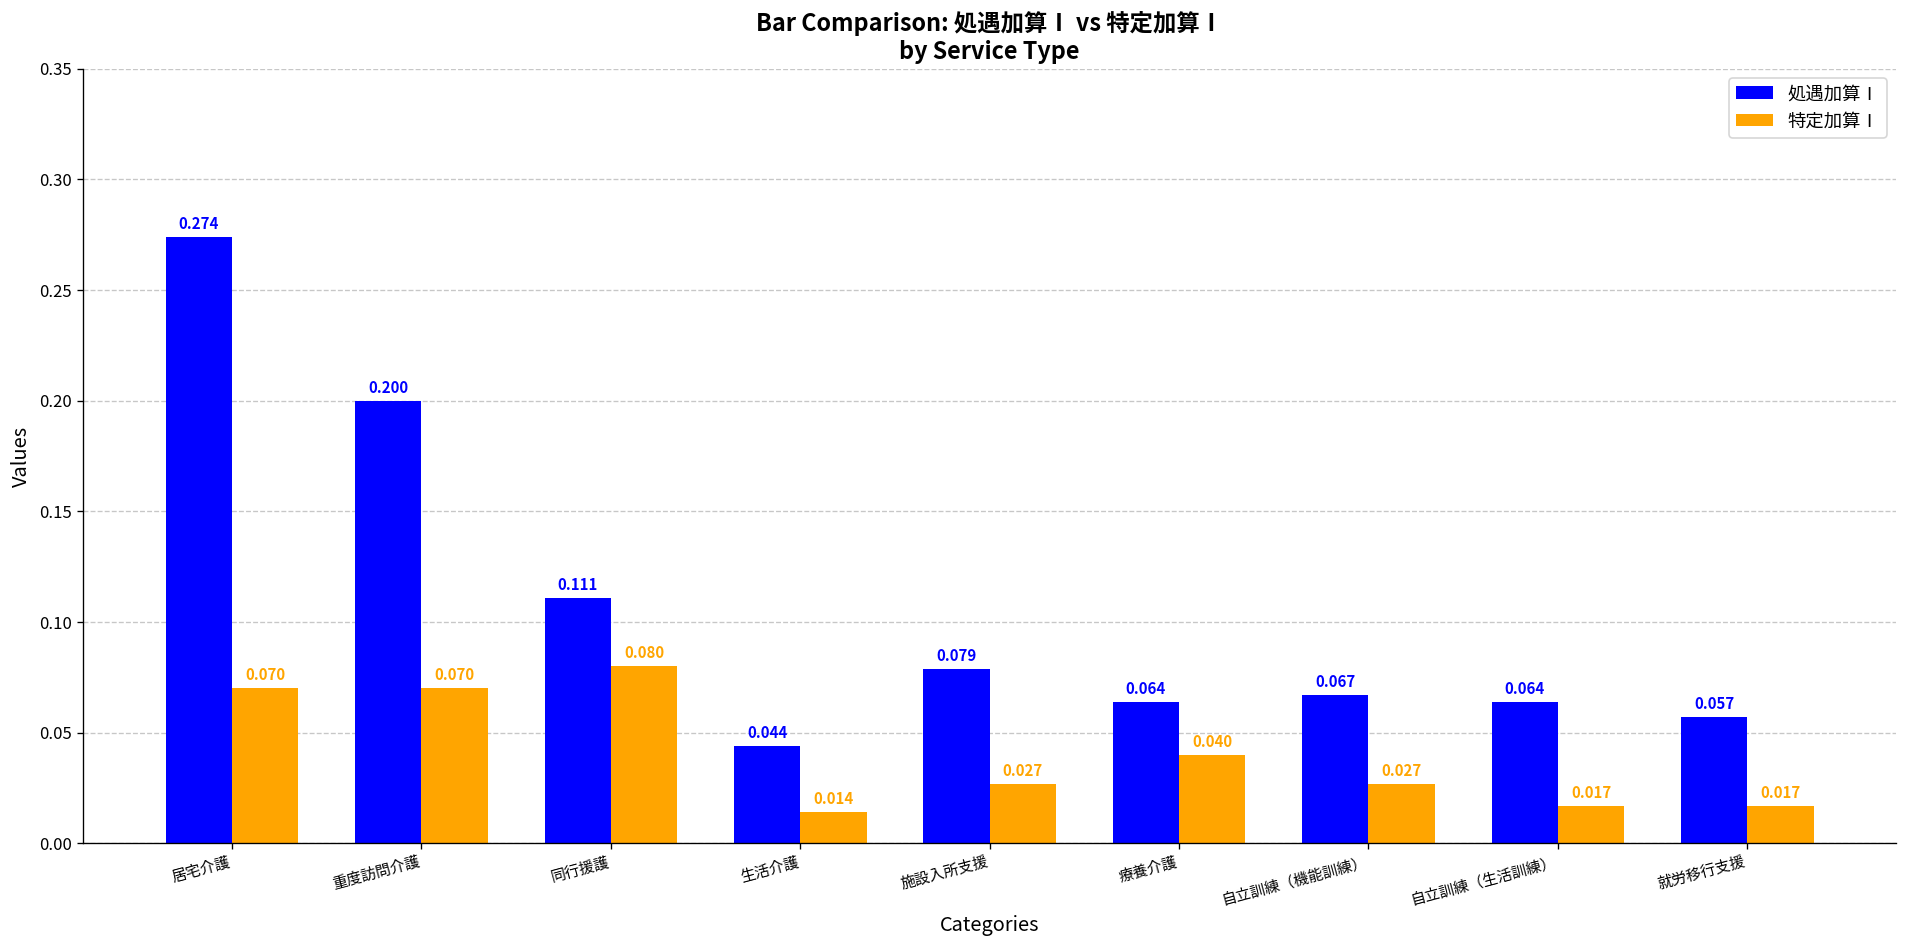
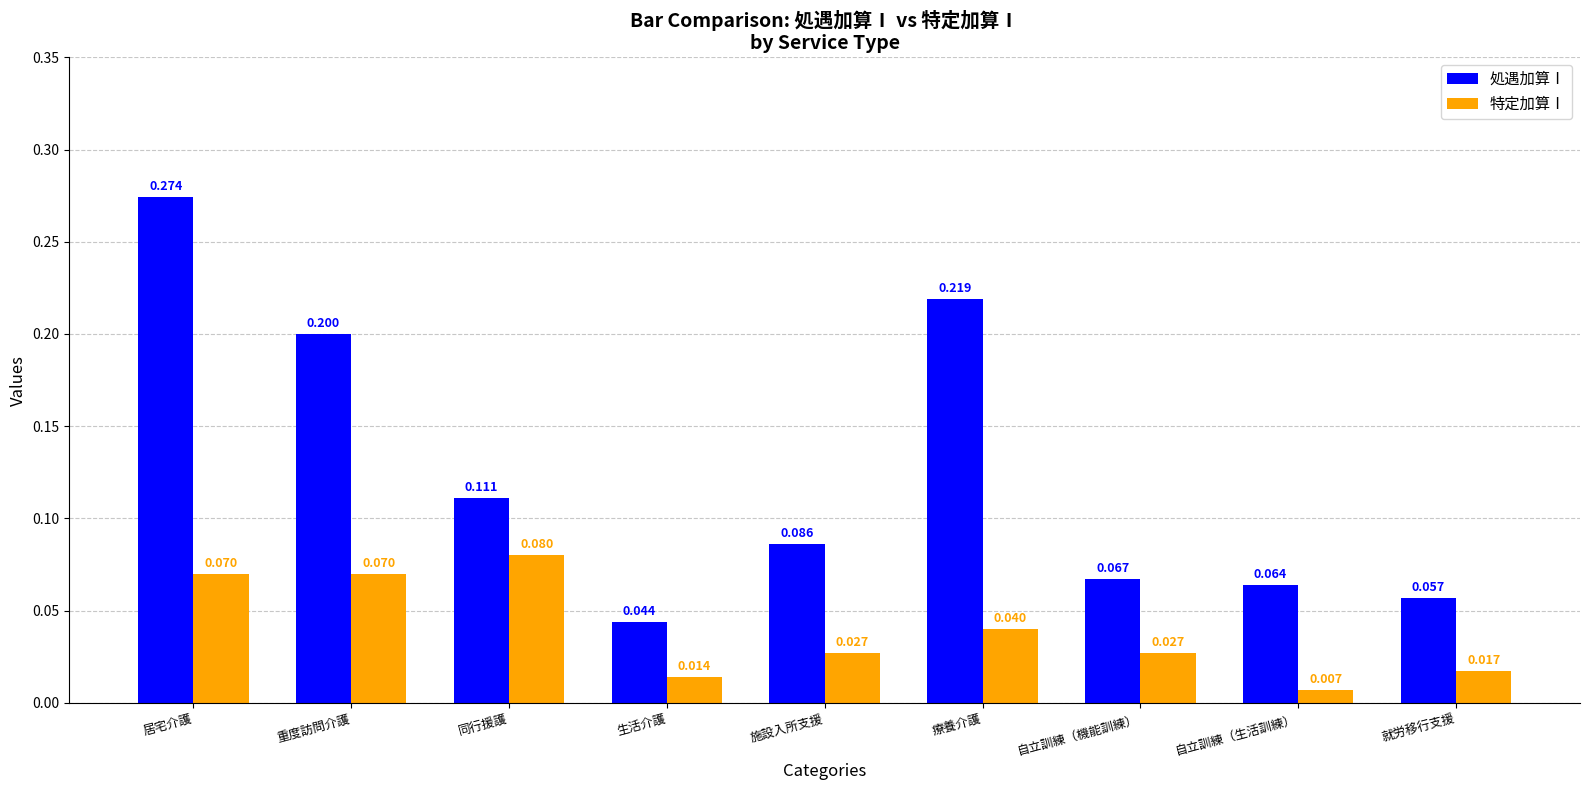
処遇加算Ⅰ, 施設入所支援: 0.079 -> 0.086
処遇加算Ⅰ, 療養介護: 0.064 -> 0.219
特定加算Ⅰ, 自立訓練（生活訓練）: 0.017 -> 0.007
